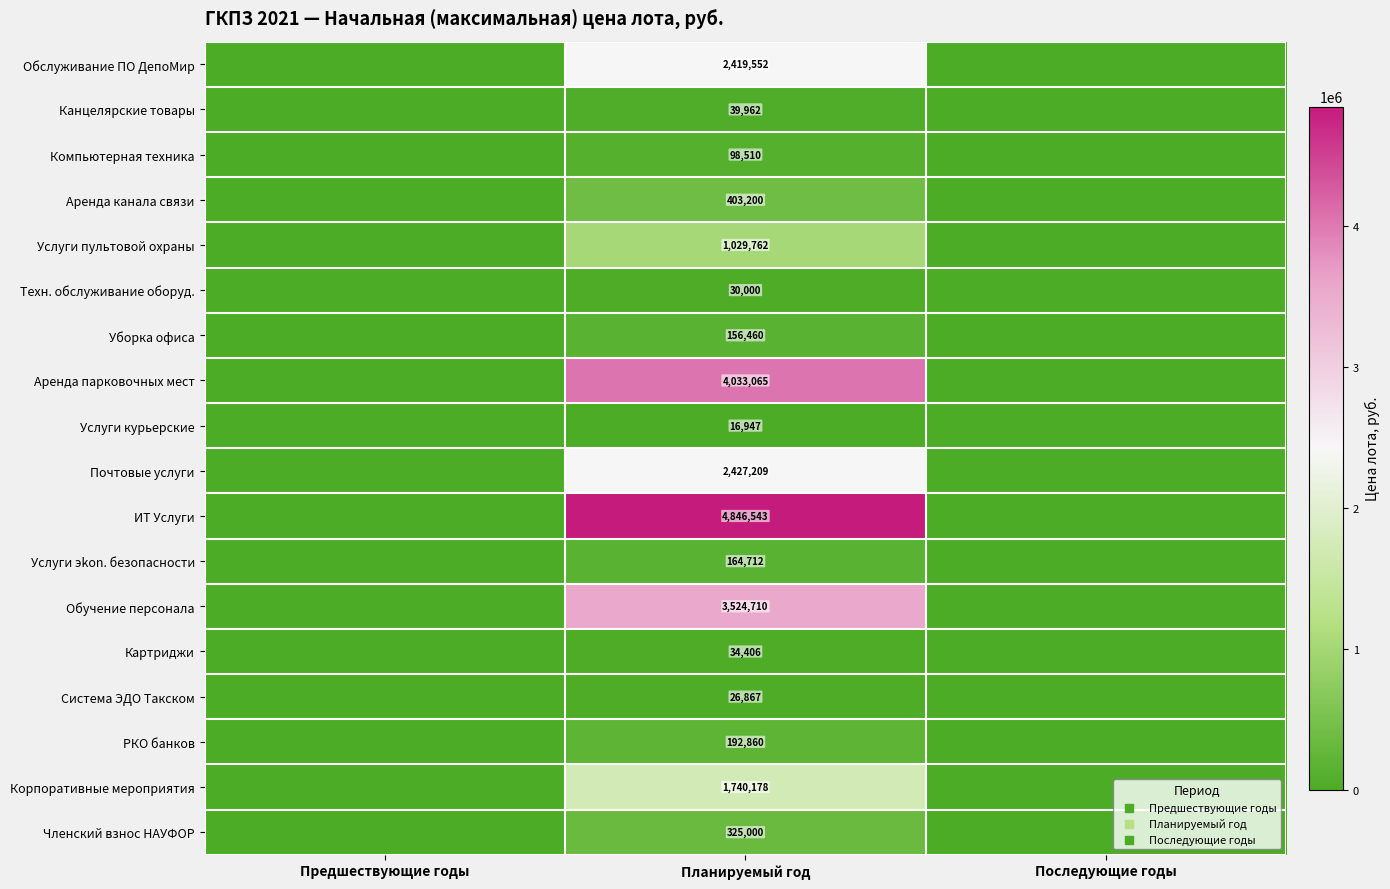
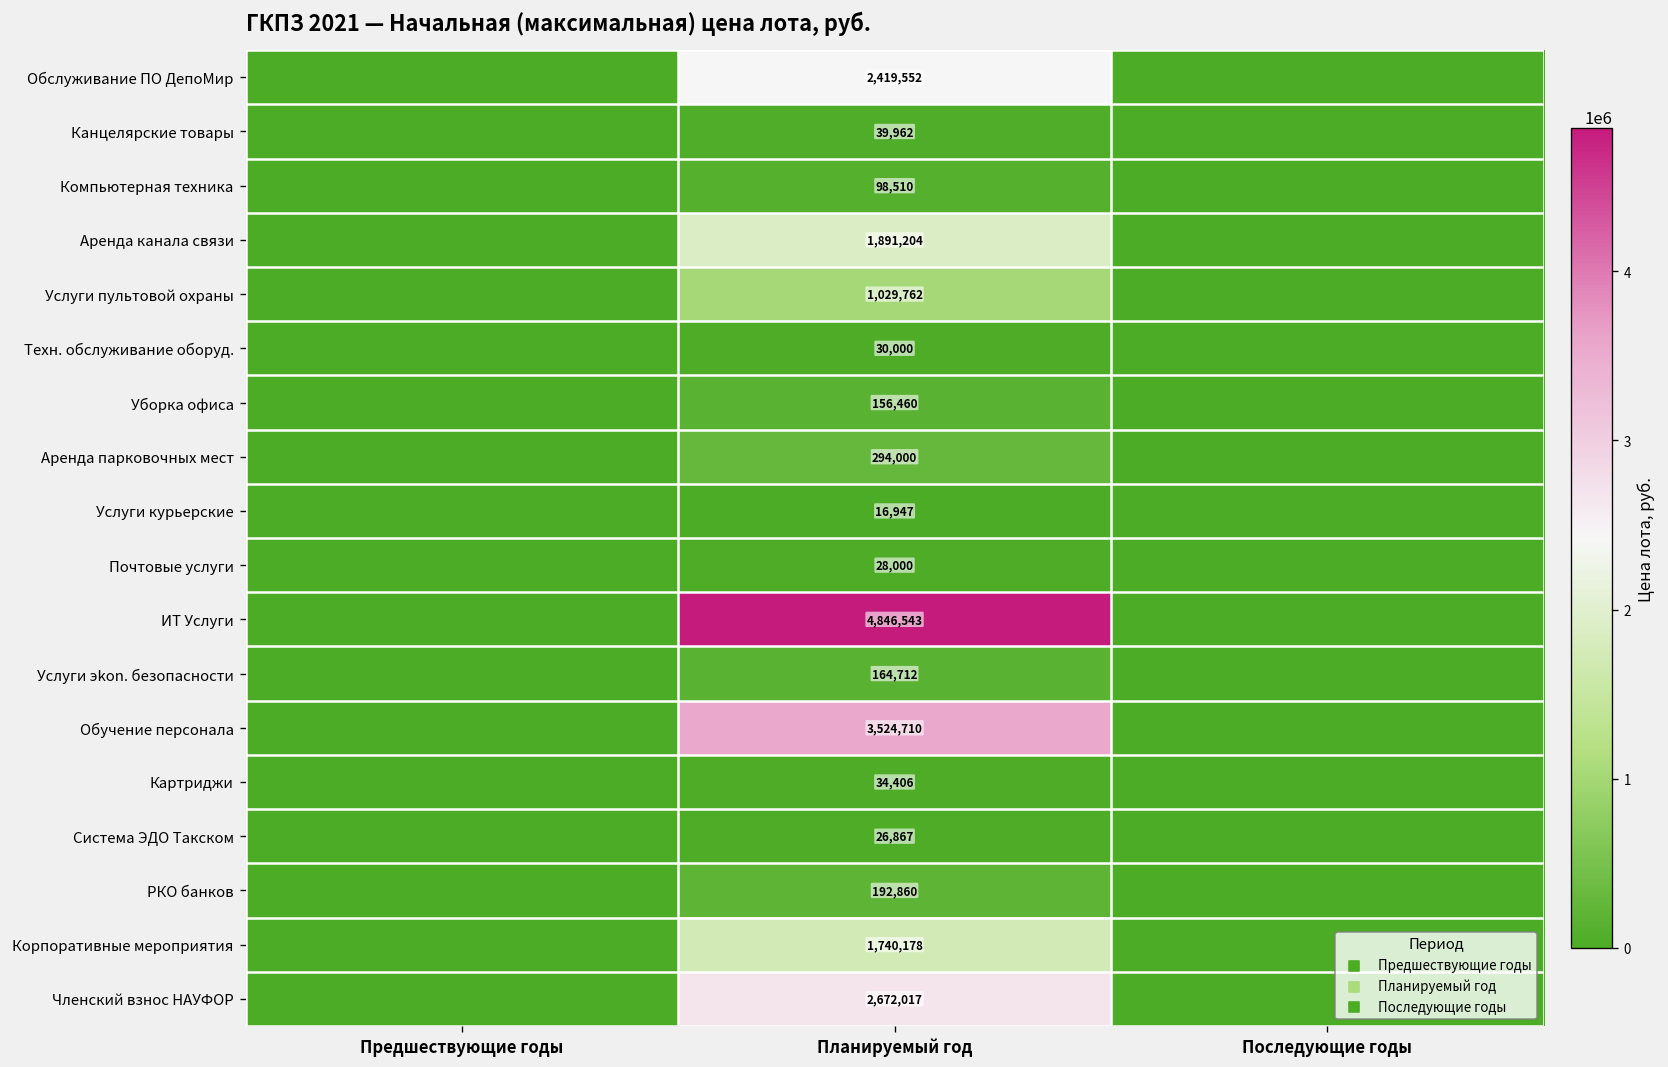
Аренда канала связи, Планируемый год: 403,200 -> 1,891,204
Аренда парковочных мест, Планируемый год: 4,033,065 -> 294,000
Почтовые услуги, Планируемый год: 2,427,209 -> 28,000
Членский взнос НАУФОР, Планируемый год: 325,000 -> 2,672,017
